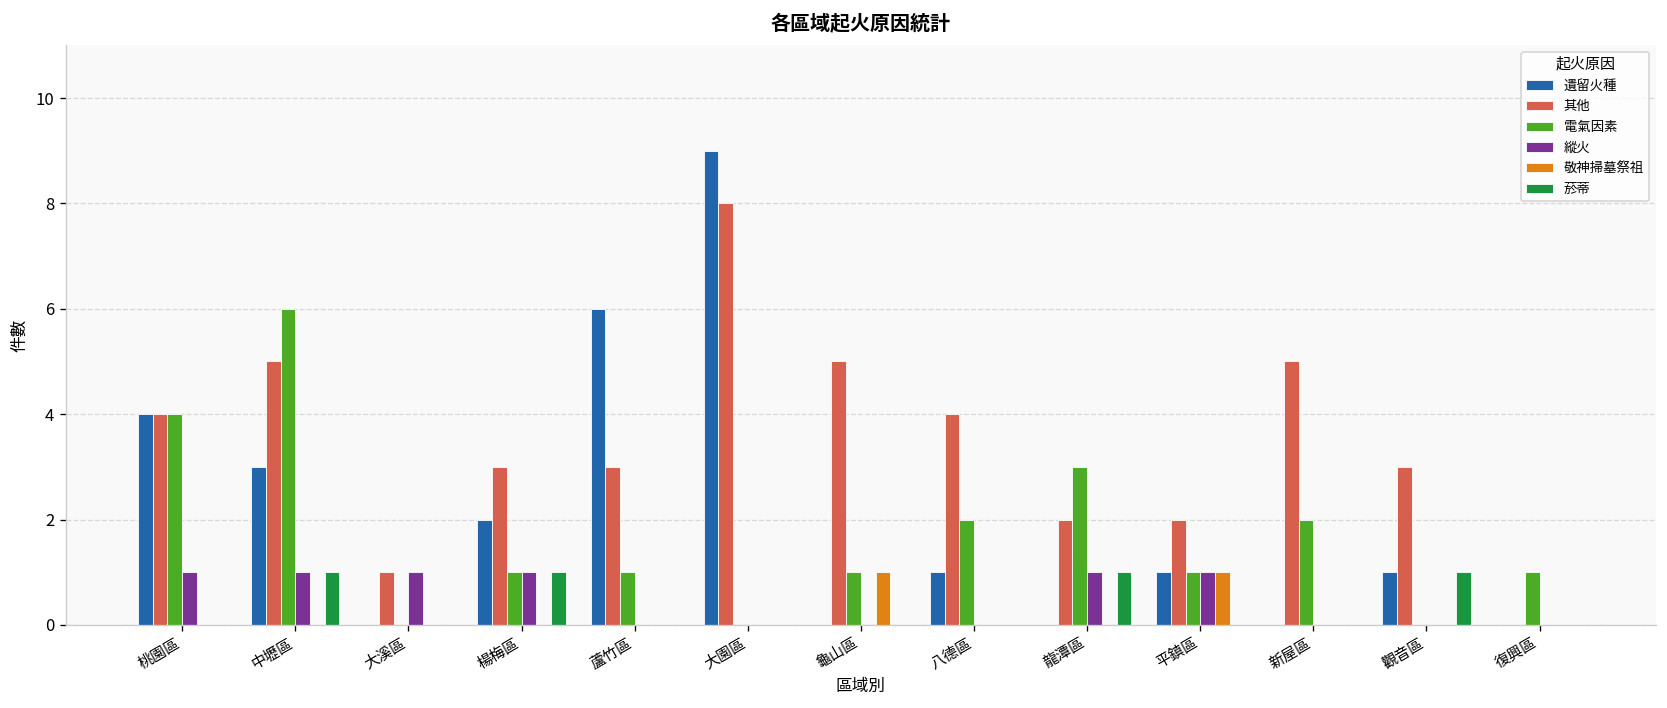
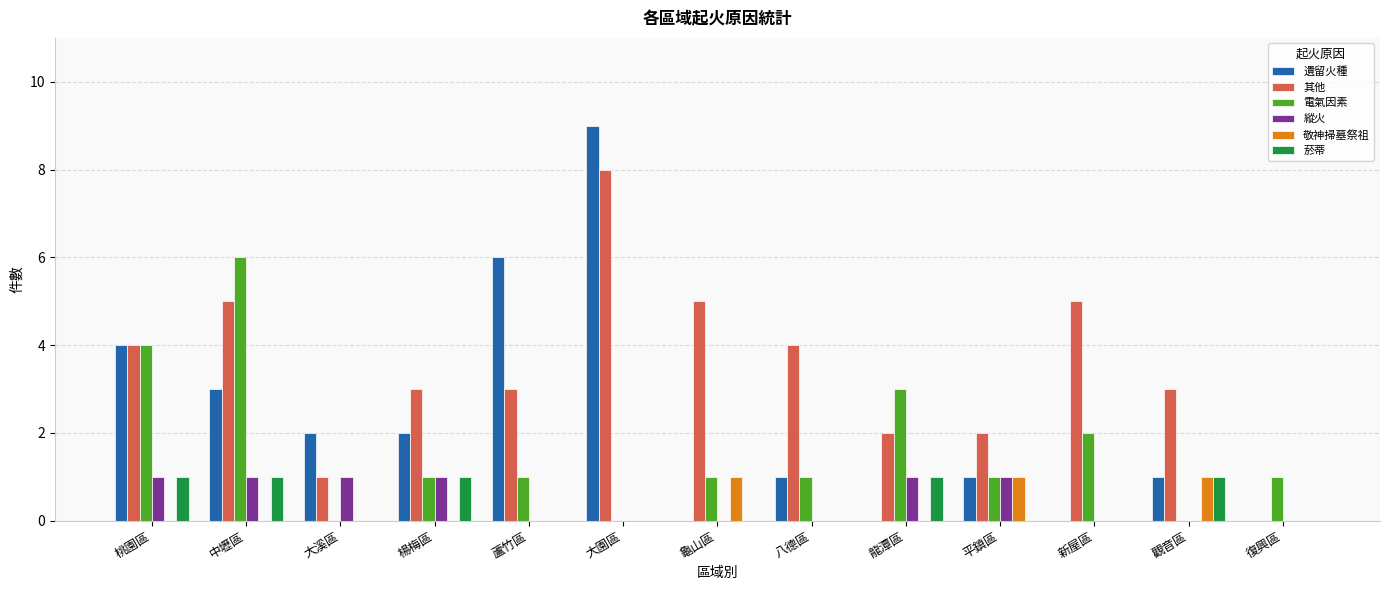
菸蒂, 桃園區: 0 -> 1
遺留火種, 大溪區: 0 -> 2
電氣因素, 八德區: 2 -> 1
敬神掃墓祭祖, 觀音區: 0 -> 1
